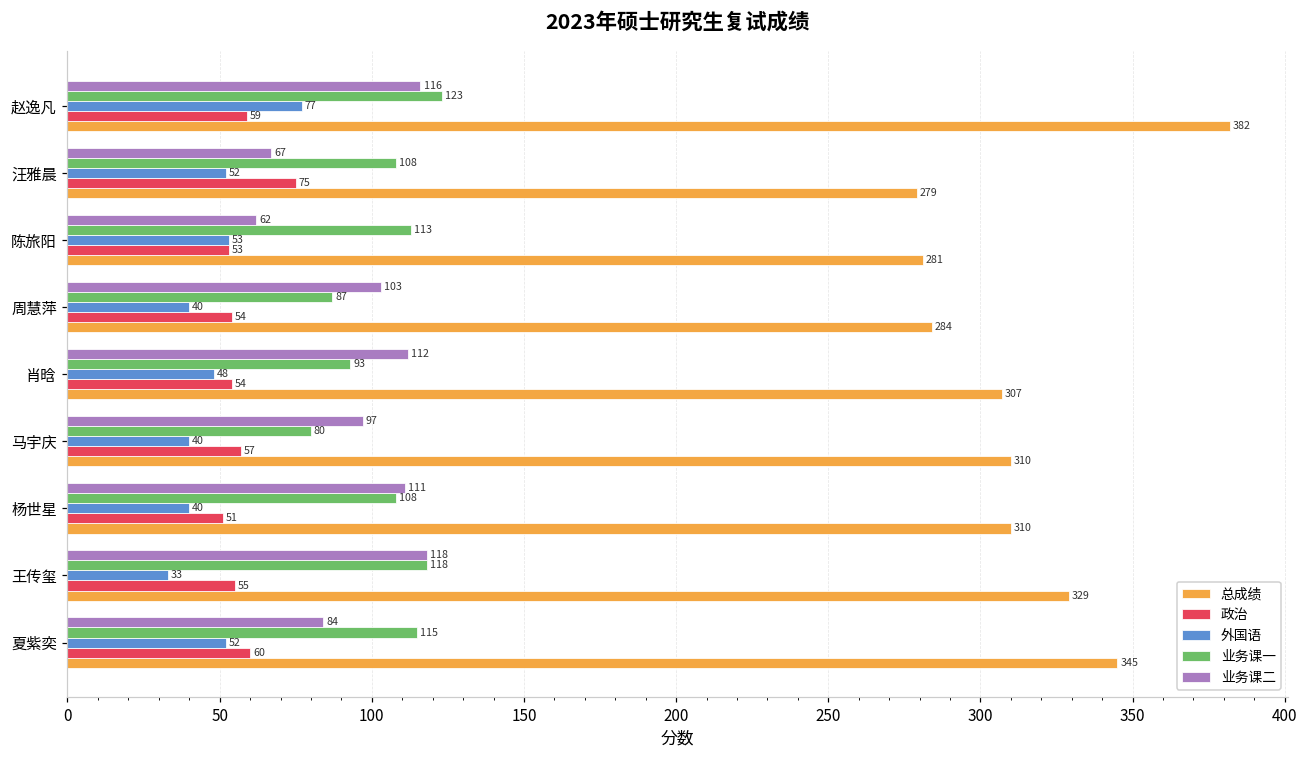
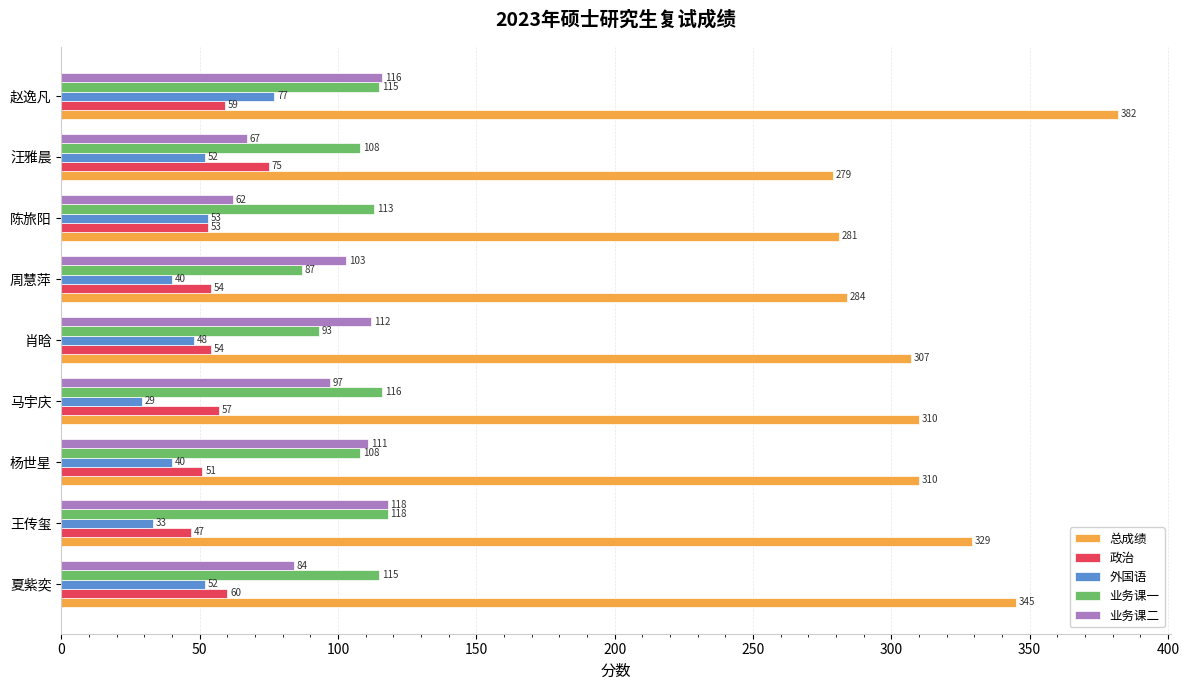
业务课一, 赵逸凡: 123 -> 115
业务课一, 马宇庆: 80 -> 116
外国语, 马宇庆: 40 -> 29
政治, 王传玺: 55 -> 47
